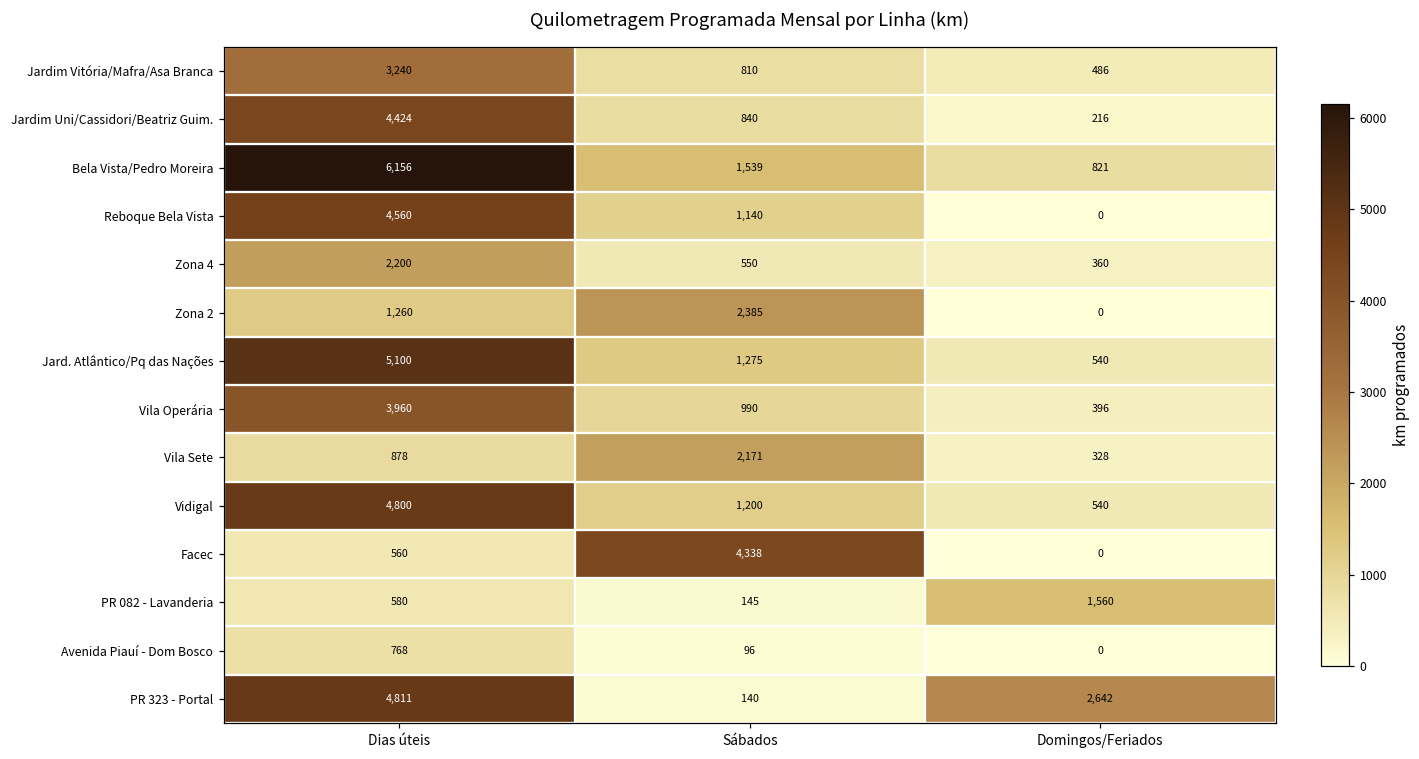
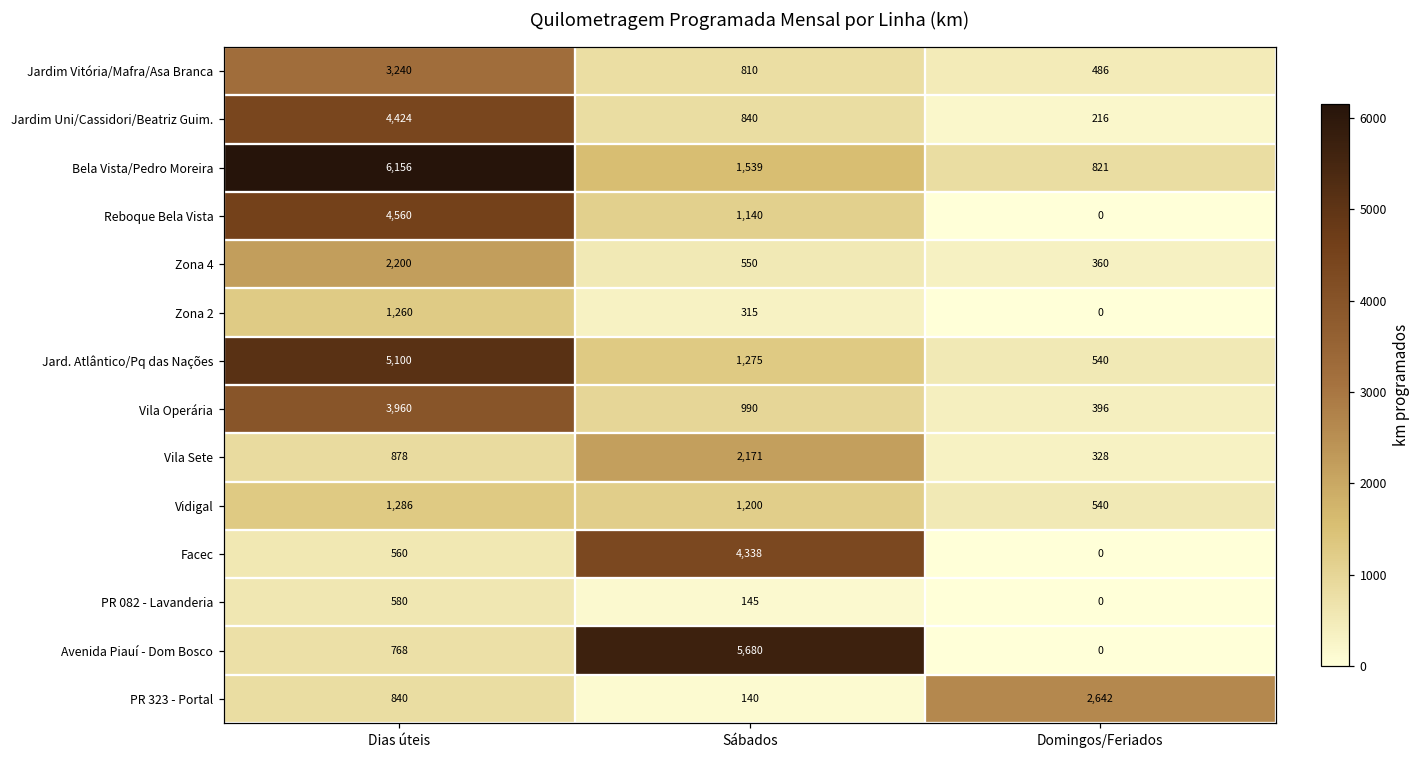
Zona 2, Sábados: 2,385 -> 315
Vidigal, Dias úteis: 4,800 -> 1,286
PR 082 - Lavanderia, Domingos/Feriados: 1,560 -> 0
Avenida Piauí - Dom Bosco, Sábados: 96 -> 5,680
PR 323 - Portal, Dias úteis: 4,811 -> 840
